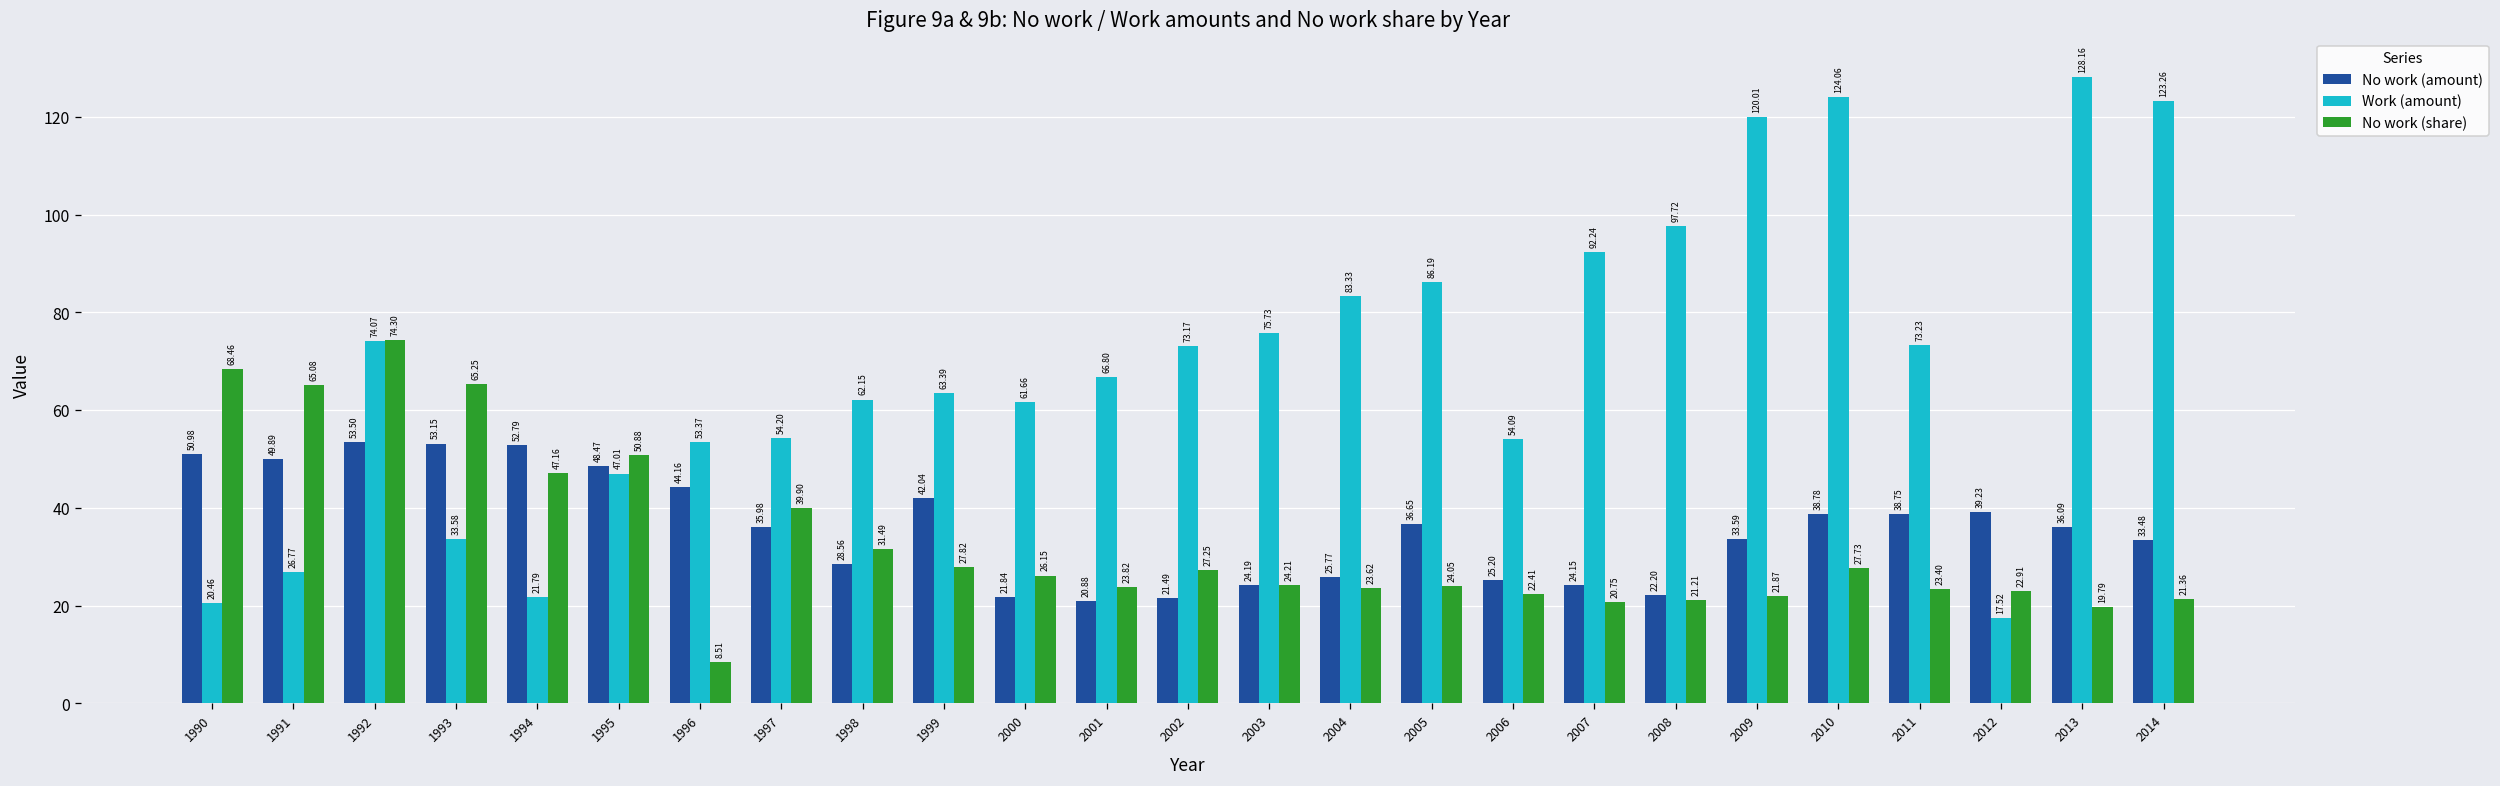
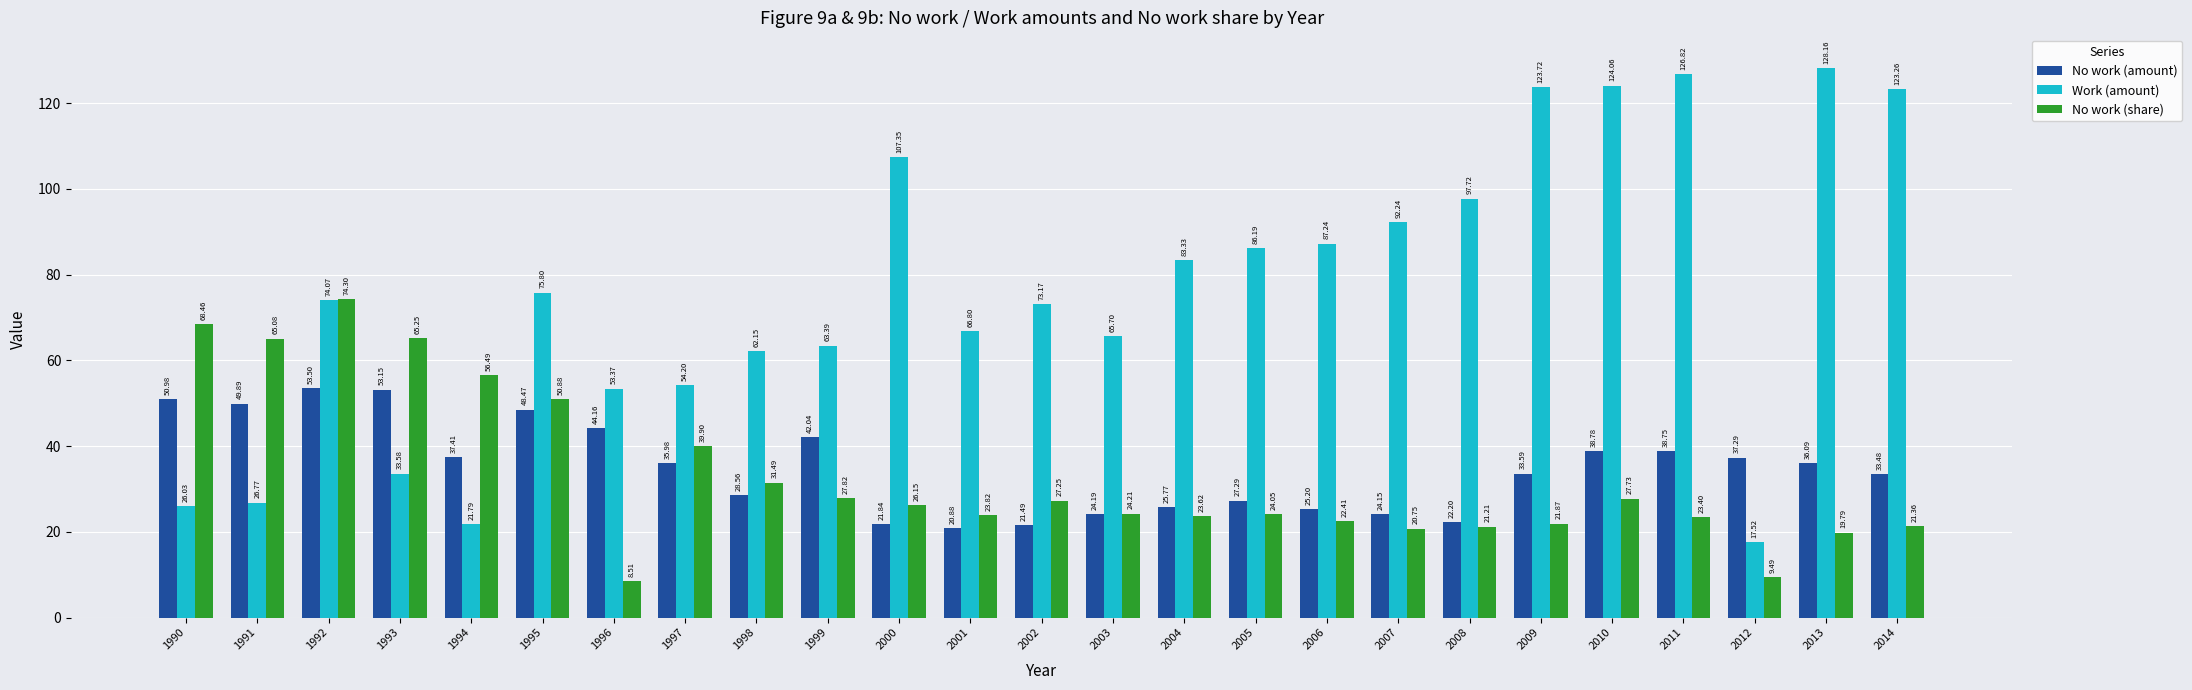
Work (amount), 1990: 20.46 -> 26.03
No work (amount), 1994: 52.79 -> 37.41
No work (share), 1994: 47.16 -> 56.49
Work (amount), 1995: 47.01 -> 75.80
Work (amount), 2000: 61.66 -> 107.35
Work (amount), 2003: 75.73 -> 65.70
No work (amount), 2005: 36.65 -> 27.29
Work (amount), 2006: 54.09 -> 87.24
Work (amount), 2009: 120.01 -> 123.72
Work (amount), 2011: 73.23 -> 126.82
No work (amount), 2012: 39.23 -> 37.29
No work (share), 2012: 22.91 -> 9.49
